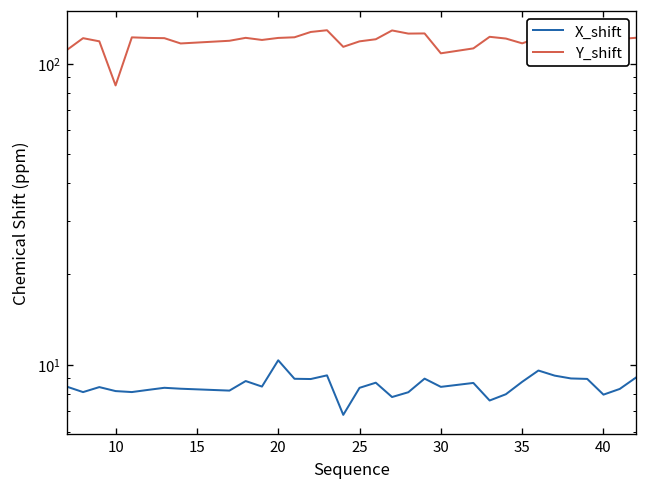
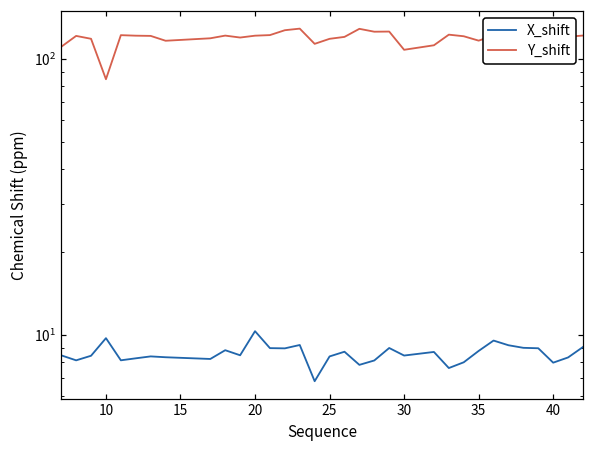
X_shift, 10: 8.2 -> 9.8
